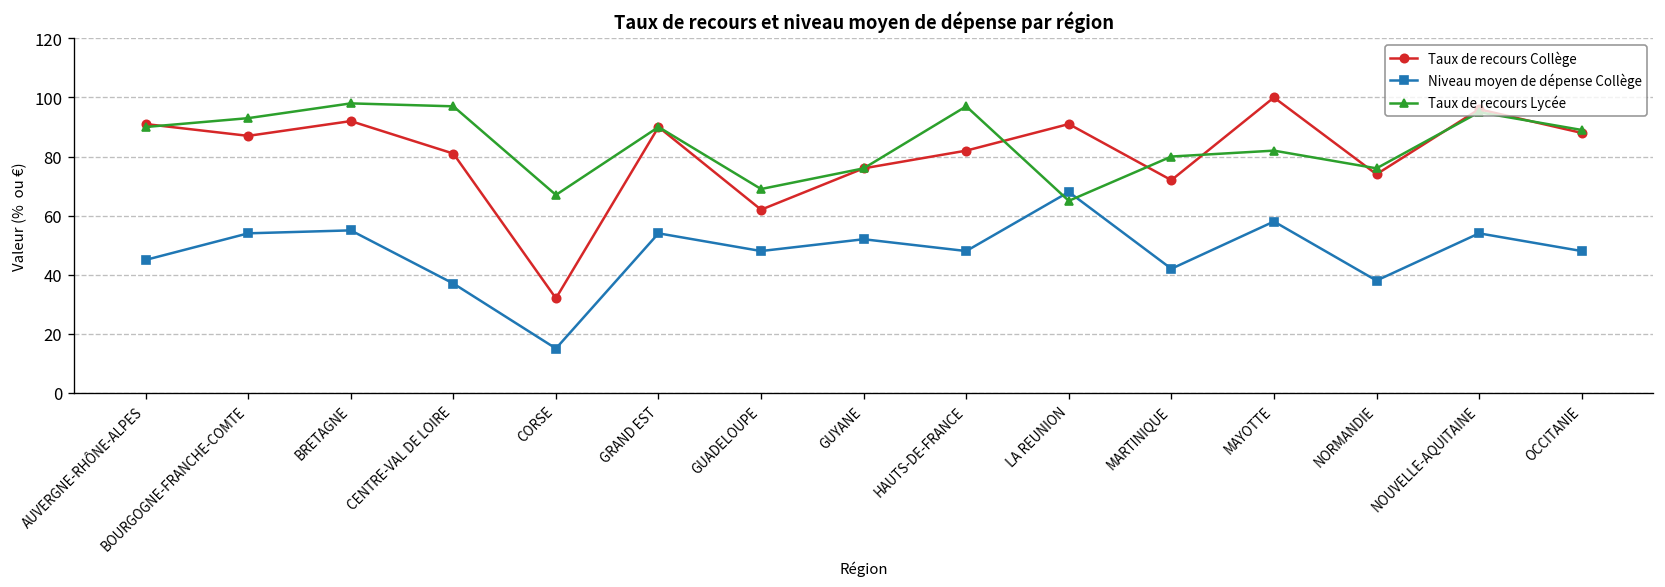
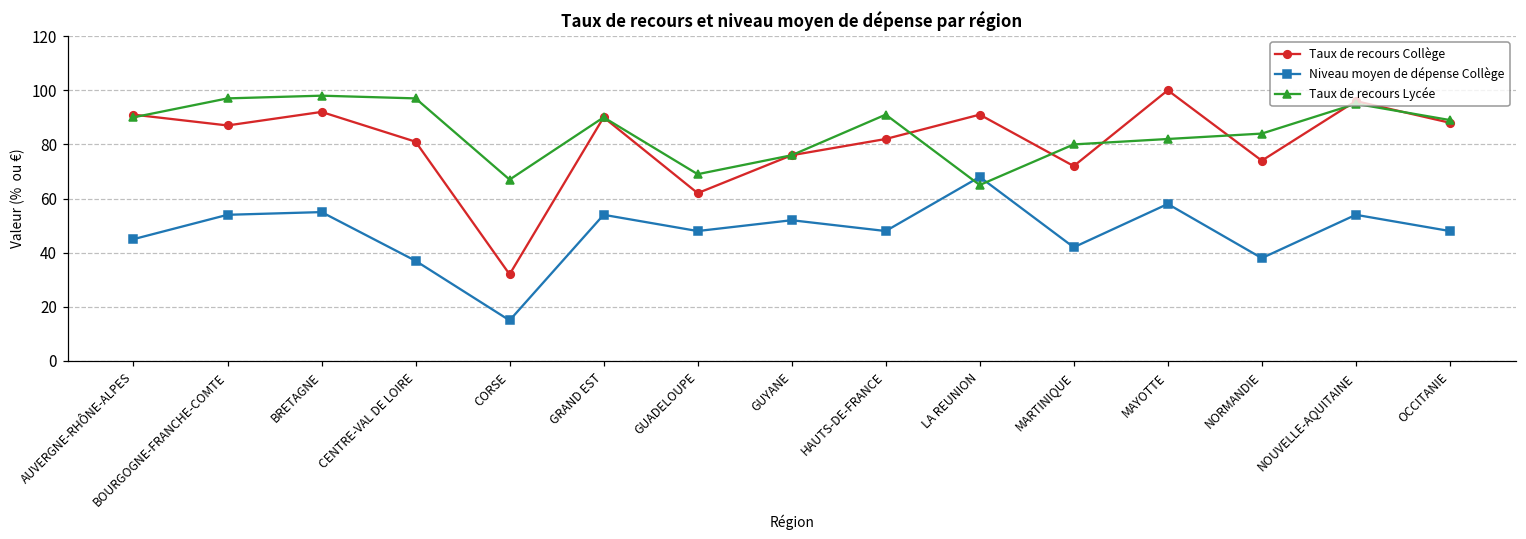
Taux de recours Lycée, BOURGOGNE-FRANCHE-COMTE: 93 -> 97
Taux de recours Lycée, HAUTS-DE-FRANCE: 97 -> 91
Taux de recours Lycée, NORMANDIE: 76 -> 84
